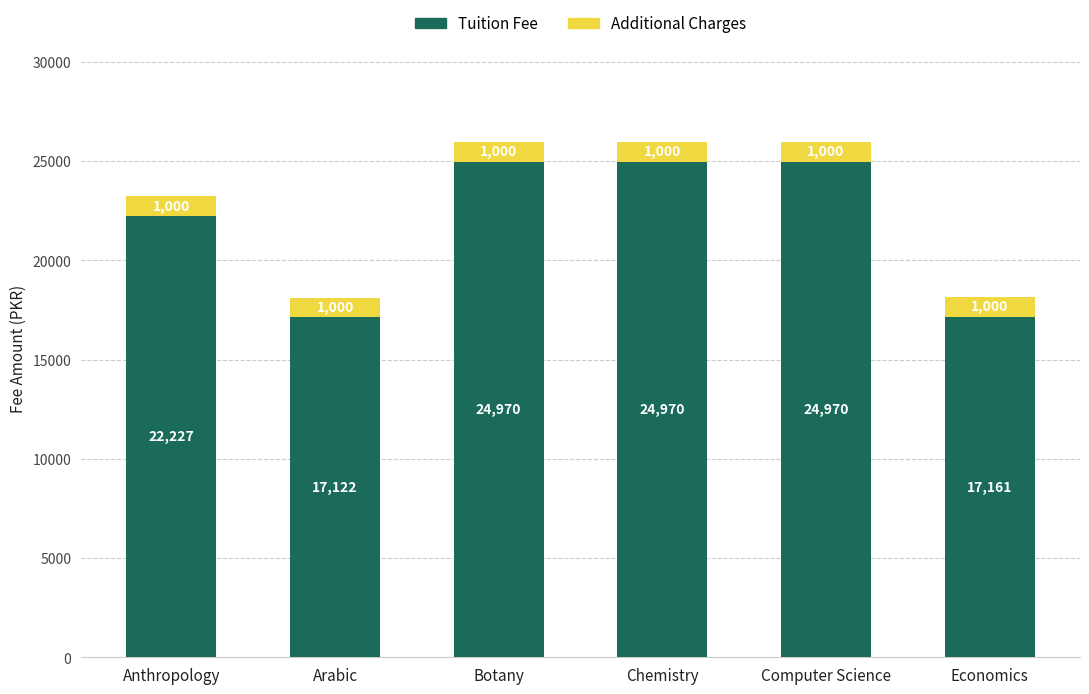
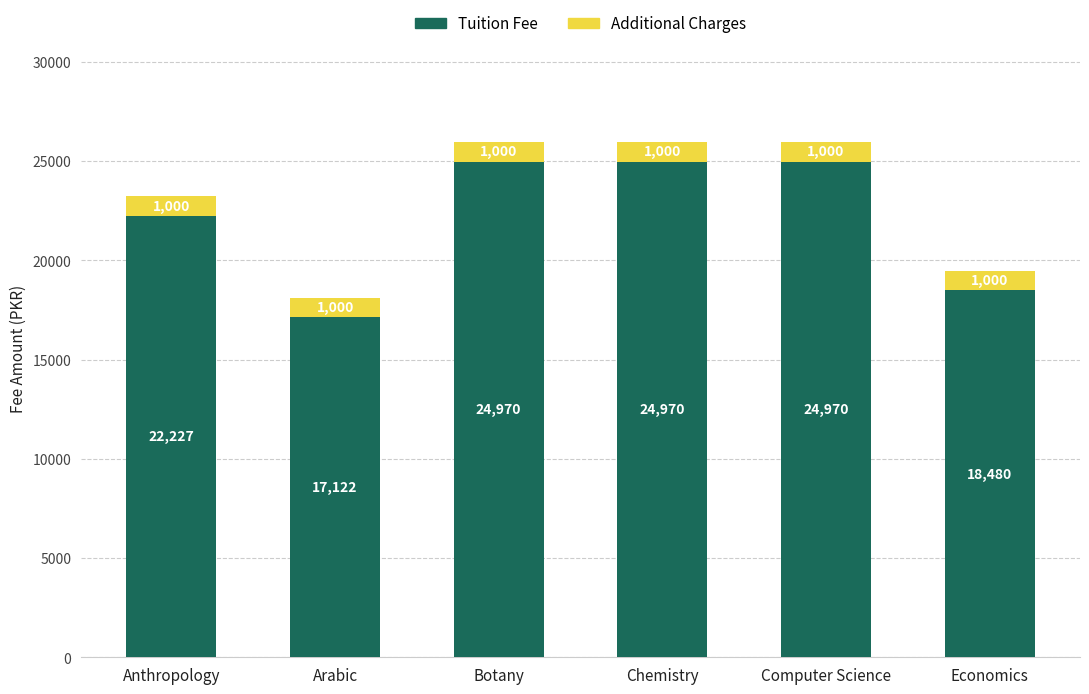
Tuition Fee, Economics: 17,161 -> 18,480
